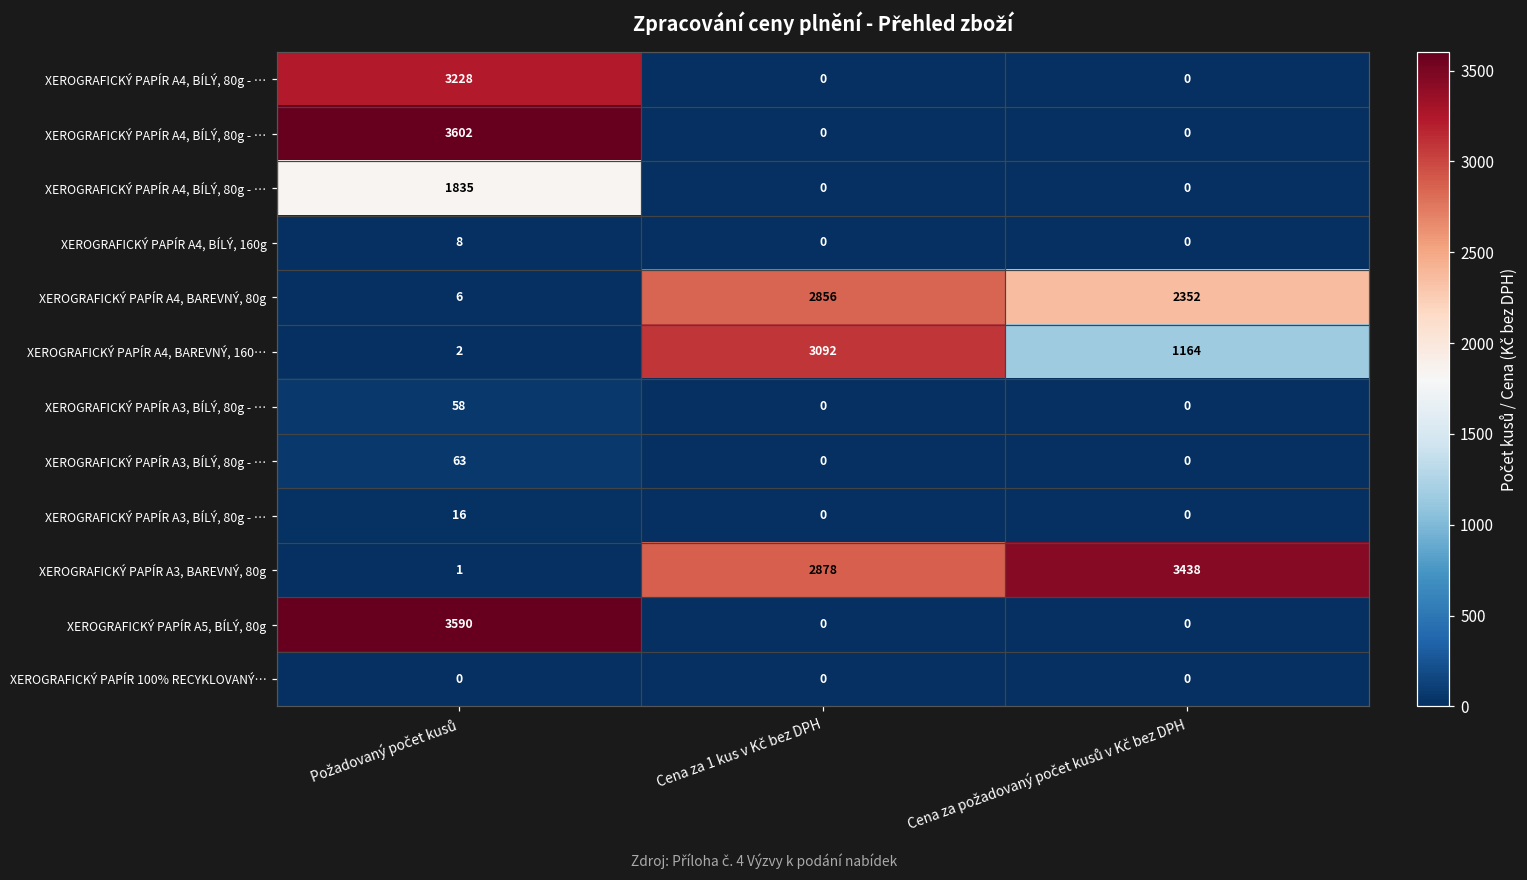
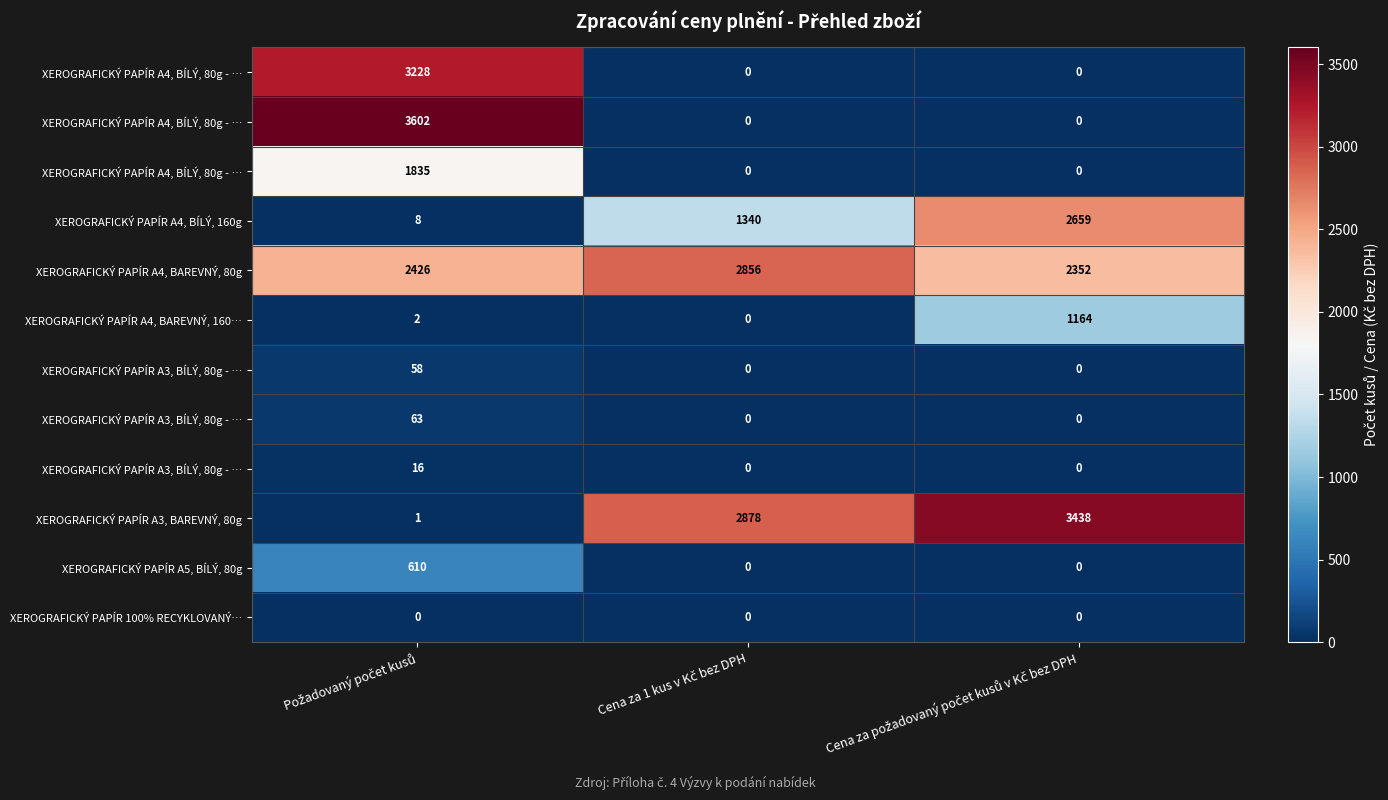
XEROGRAFICKÝ PAPÍR A4, BÍLÝ, 160g, Cena za 1 kus v Kč bez DPH: 0 -> 1340
XEROGRAFICKÝ PAPÍR A4, BÍLÝ, 160g, Cena za požadovaný počet kusů v Kč bez DPH: 0 -> 2659
XEROGRAFICKÝ PAPÍR A4, BAREVNÝ, 80g, Požadovaný počet kusů: 6 -> 2426
XEROGRAFICKÝ PAPÍR A4, BAREVNÝ, 160…, Cena za 1 kus v Kč bez DPH: 3092 -> 0
XEROGRAFICKÝ PAPÍR A5, BÍLÝ, 80g, Požadovaný počet kusů: 3590 -> 610
